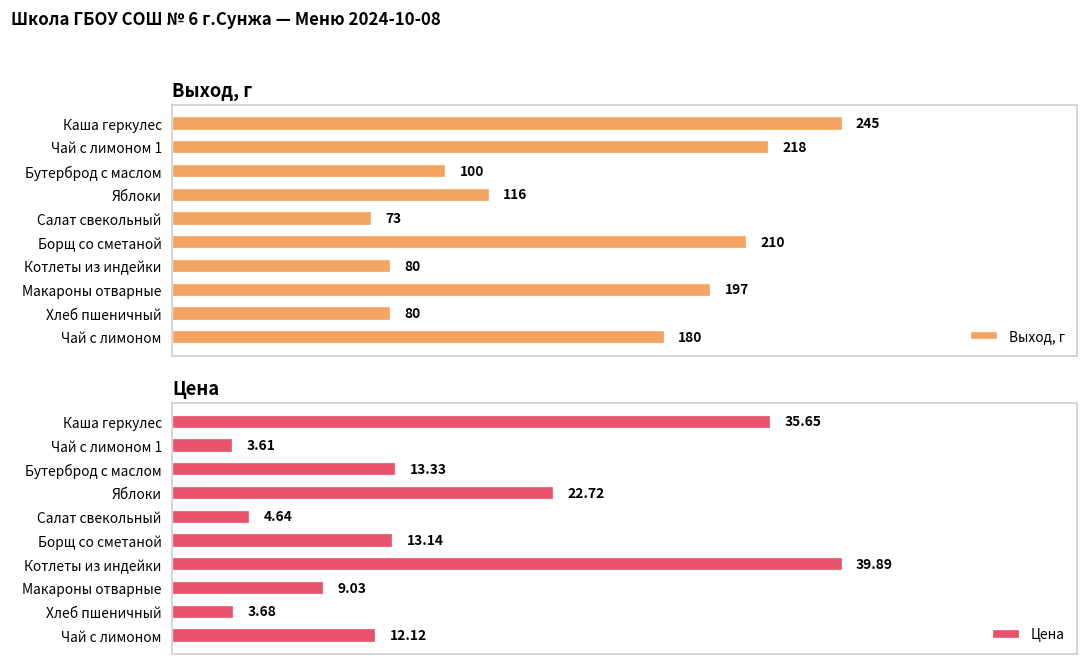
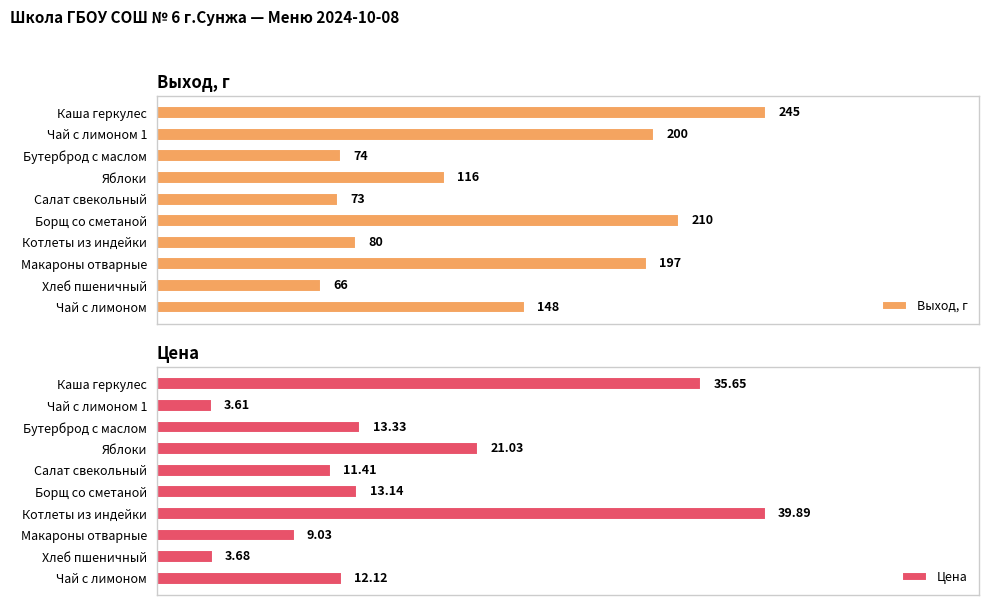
Выход, г, Чай с лимоном 1: 218 -> 200
Выход, г, Бутерброд с маслом: 100 -> 74
Выход, г, Хлеб пшеничный: 80 -> 66
Выход, г, Чай с лимоном: 180 -> 148
Цена, Яблоки: 22.72 -> 21.03
Цена, Салат свекольный: 4.64 -> 11.41
